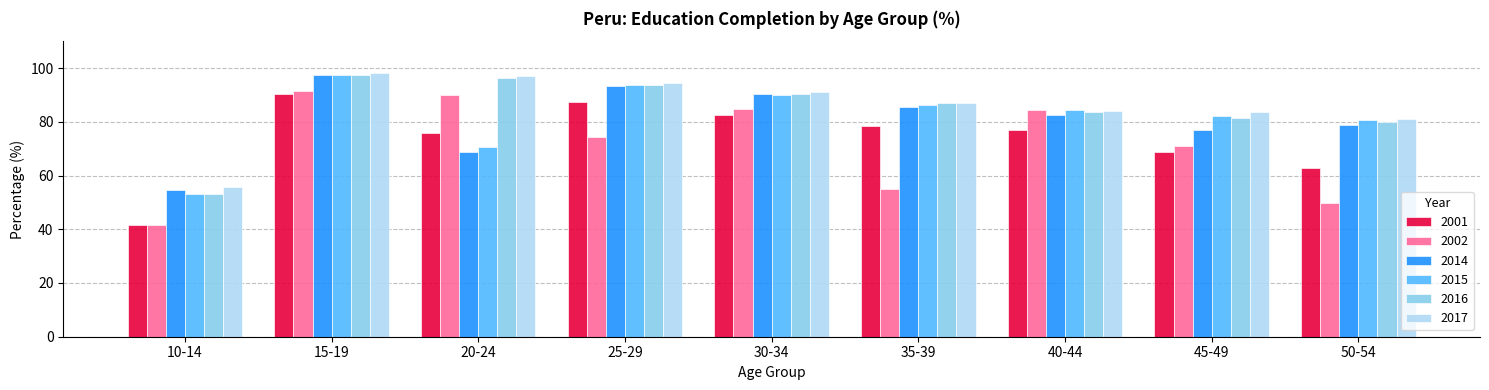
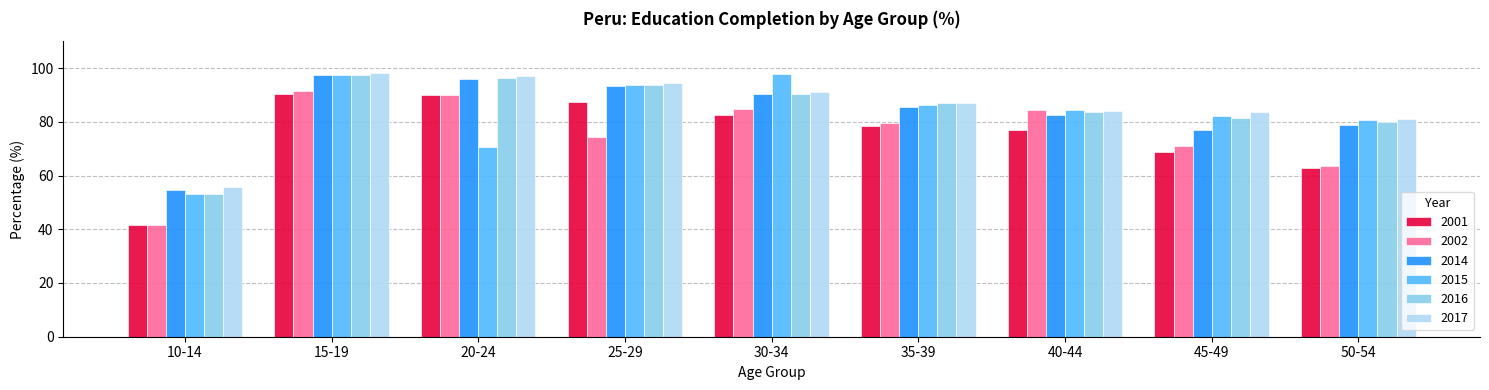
2001, 20-24: 76 -> 90
2014, 20-24: 69 -> 96
2015, 30-34: 90 -> 98
2002, 35-39: 55 -> 80
2002, 50-54: 50 -> 64
